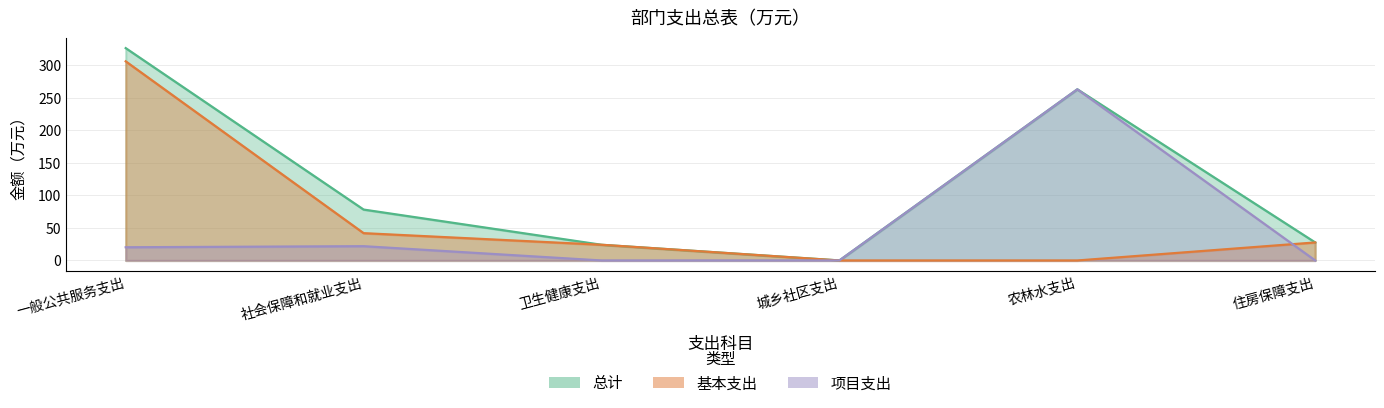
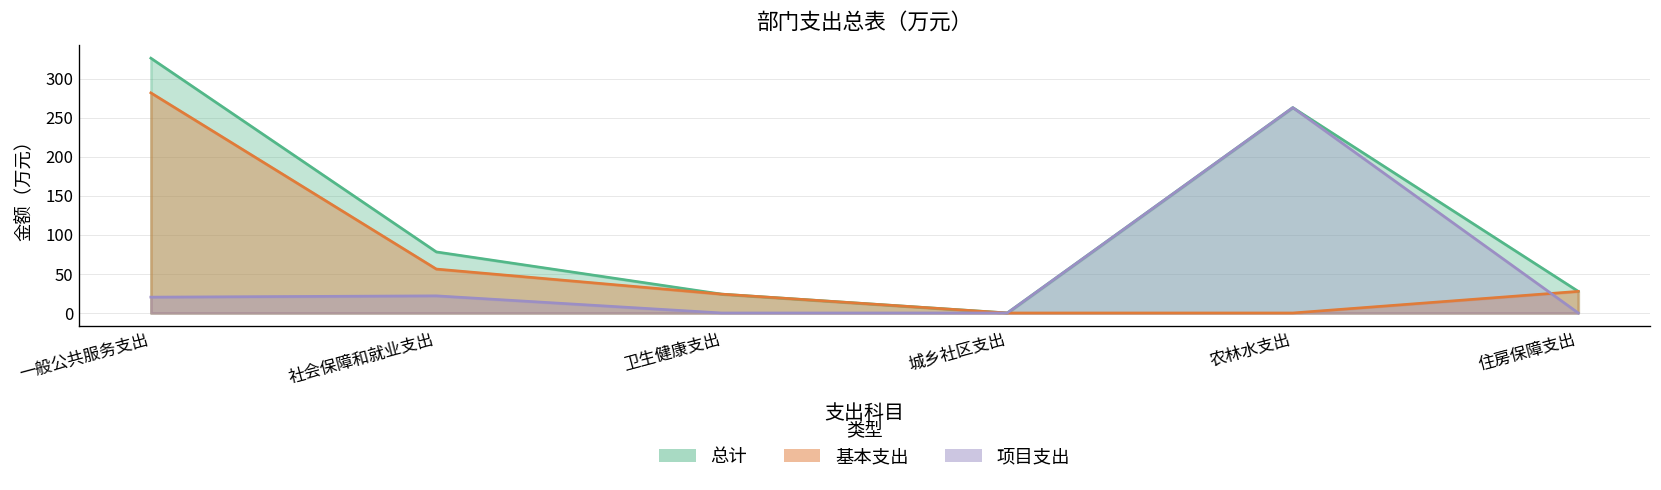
基本支出, 一般公共服务支出: 310 -> 280
基本支出, 社会保障和就业支出: 40 -> 60
